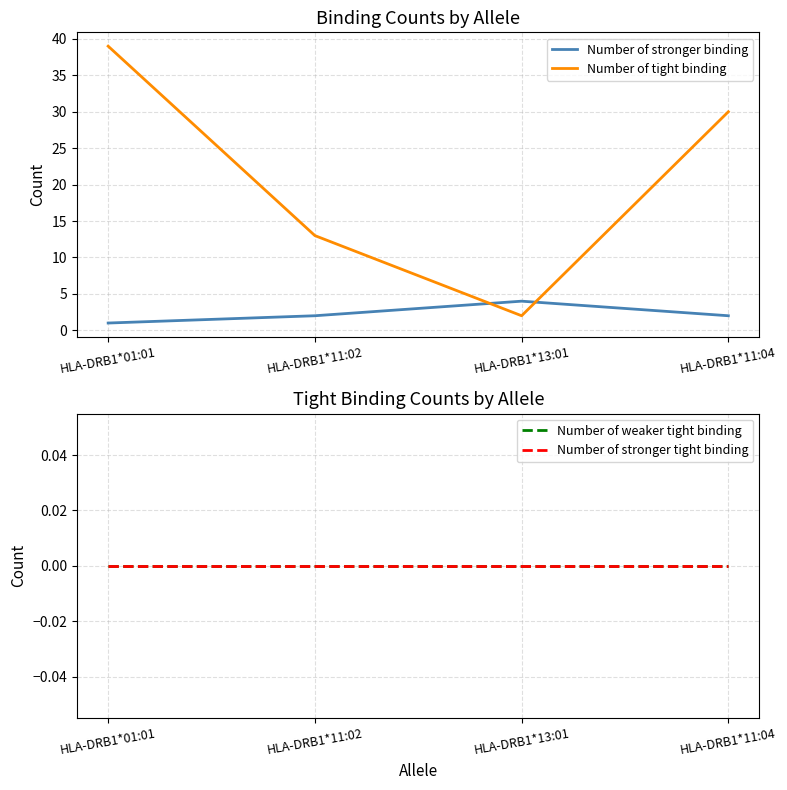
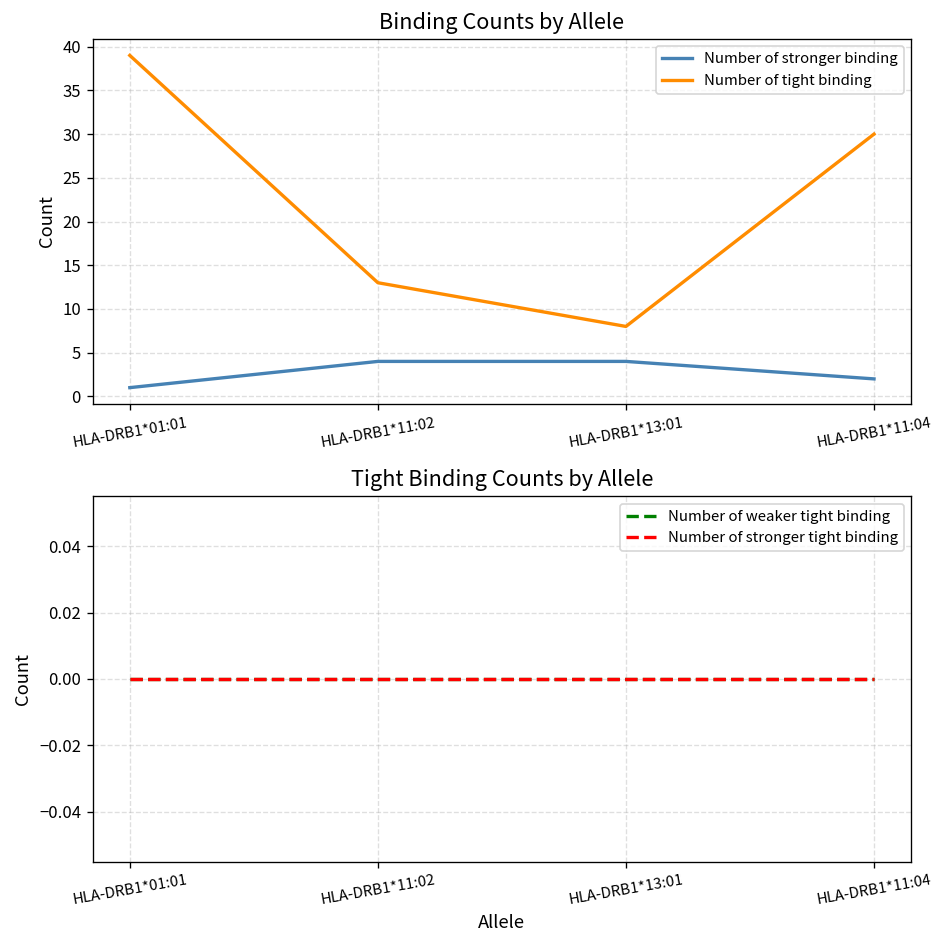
Binding Counts by Allele, Number of stronger binding, HLA-DRB1*11:02: 2 -> 4
Binding Counts by Allele, Number of tight binding, HLA-DRB1*13:01: 2 -> 8
